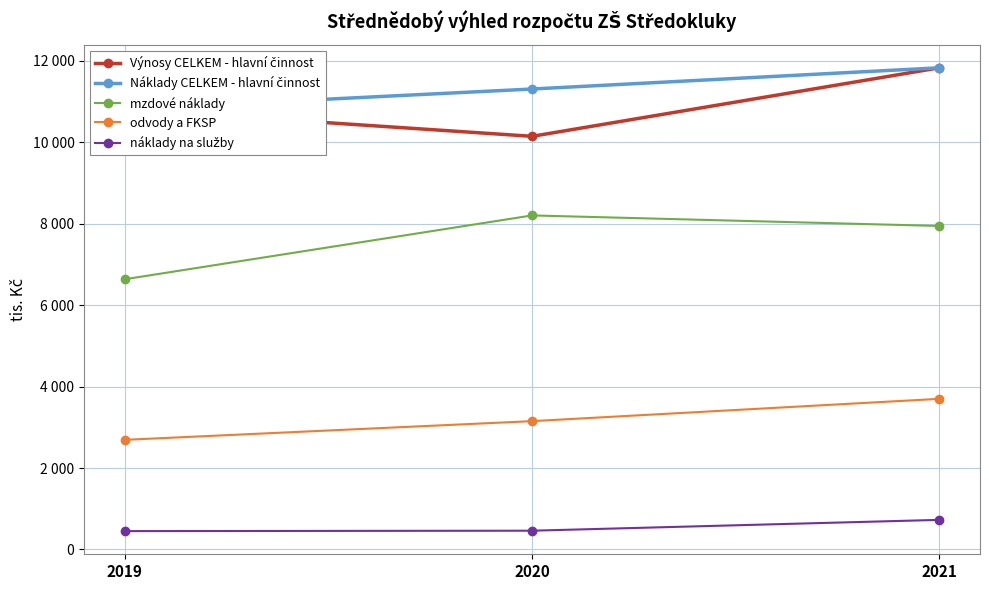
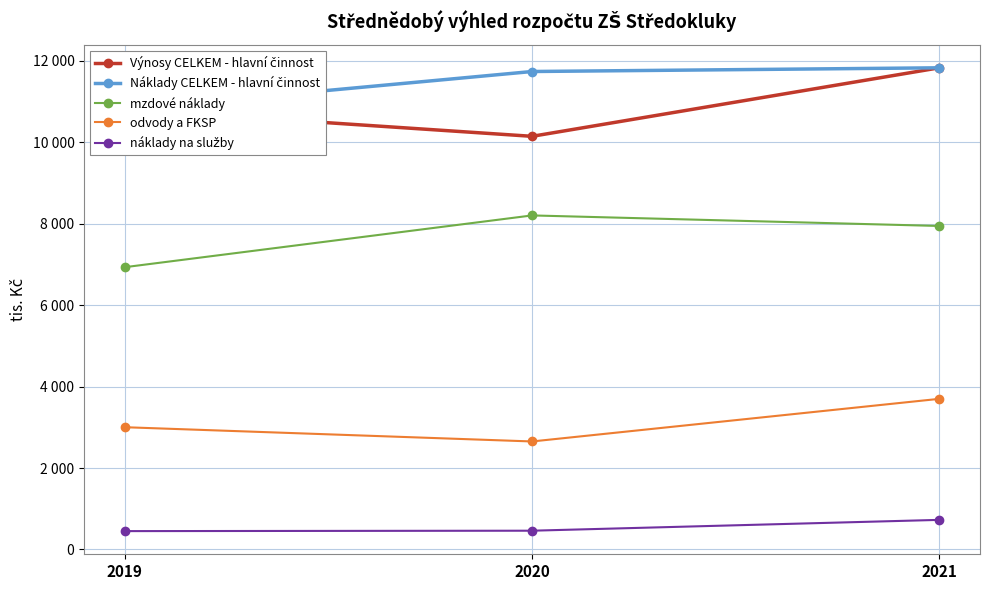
mzdové náklady, 2019: 6600 -> 6900
odvody a FKSP, 2019: 2700 -> 3000
Náklady CELKEM - hlavní činnost, 2020: 11300 -> 11700
odvody a FKSP, 2020: 3200 -> 2700
